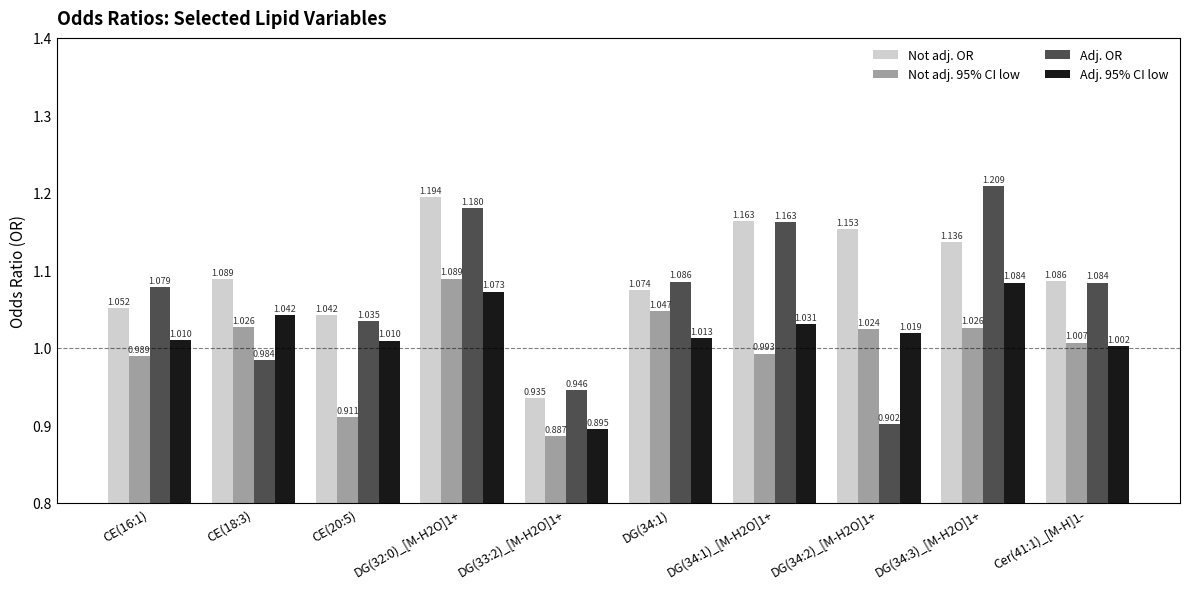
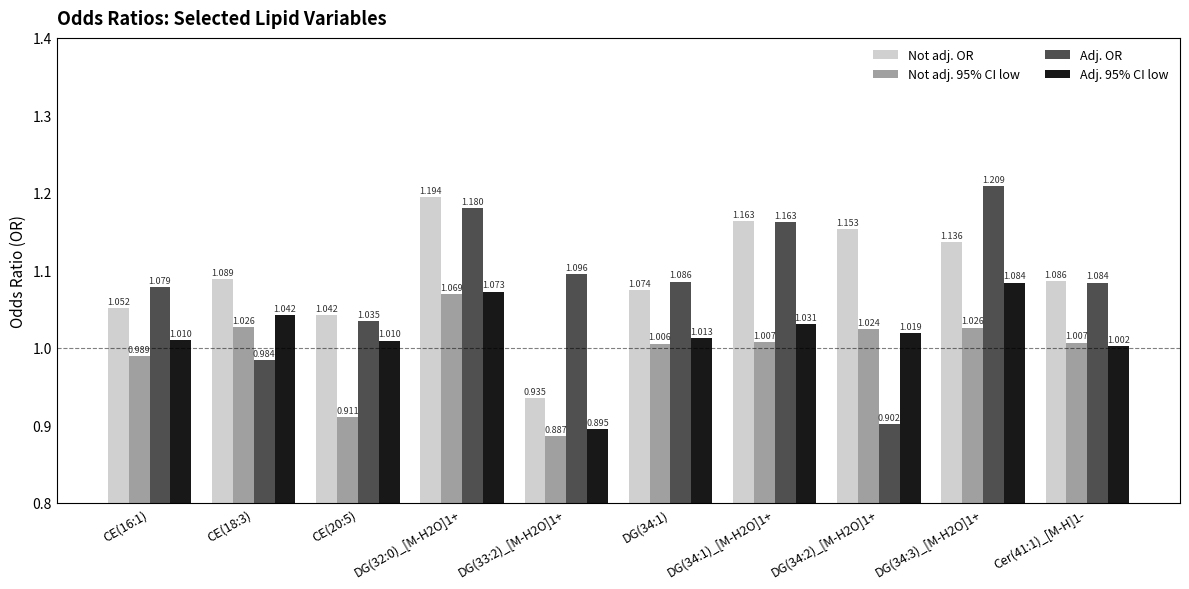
Not adj. 95% CI low, DG(32:0)_[M-H2O]1+: 1.089 -> 1.069
Adj. OR, DG(33:2)_[M-H2O]1+: 0.946 -> 1.096
Not adj. 95% CI low, DG(34:1): 1.047 -> 1.006
Not adj. 95% CI low, DG(34:1)_[M-H2O]1+: 0.993 -> 1.007
